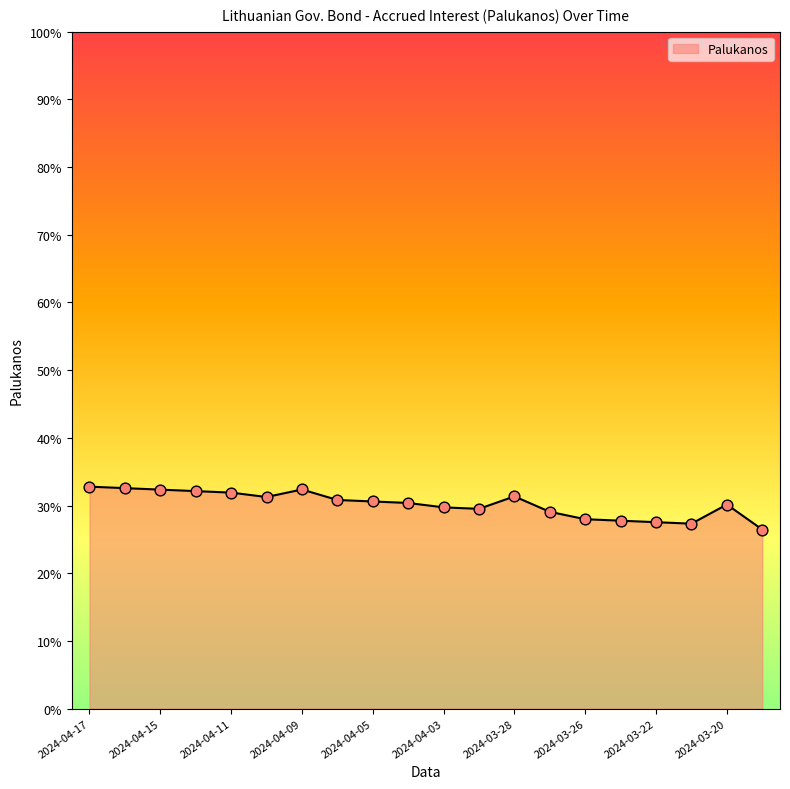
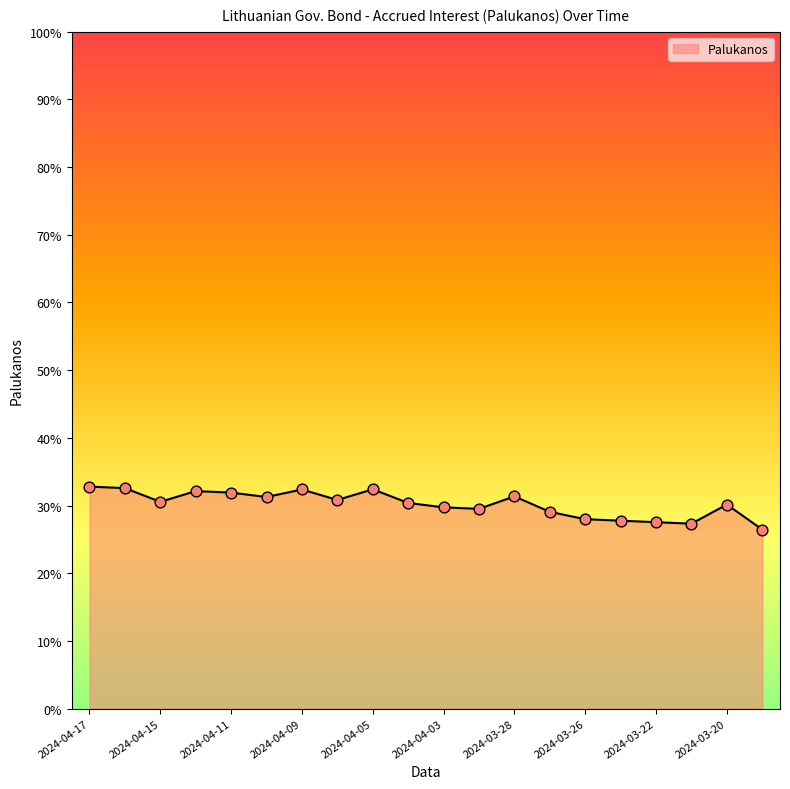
2024-04-15: 32% -> 31%
2024-04-05: 31% -> 32%
